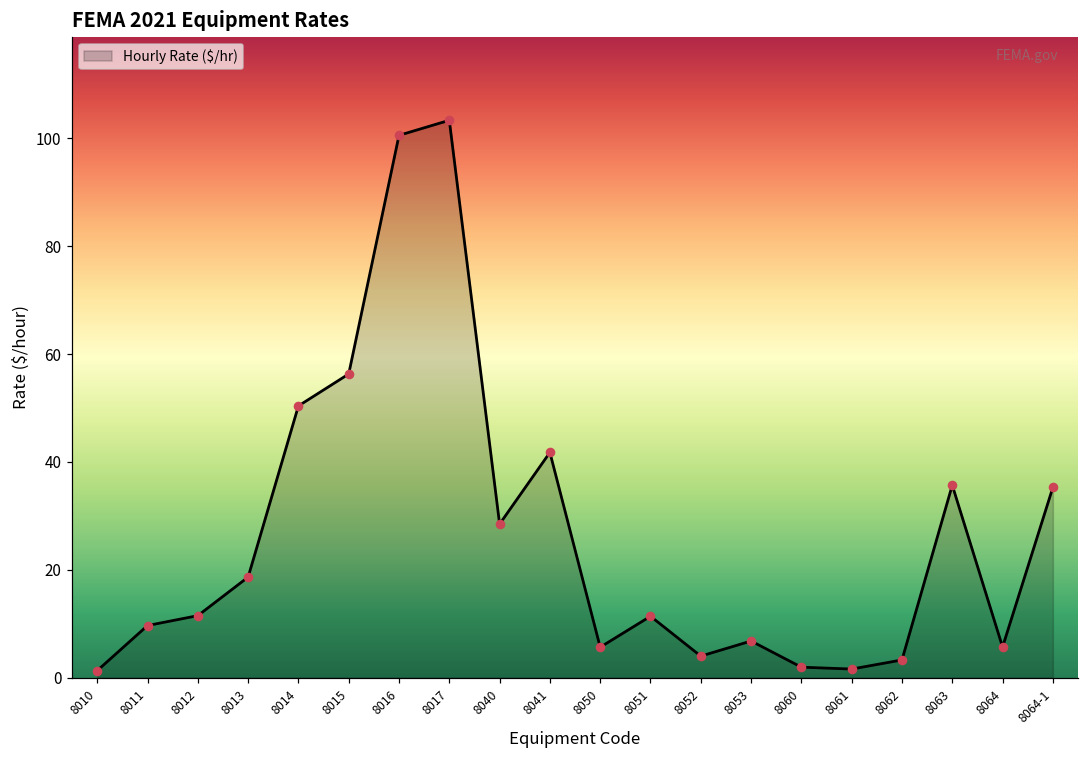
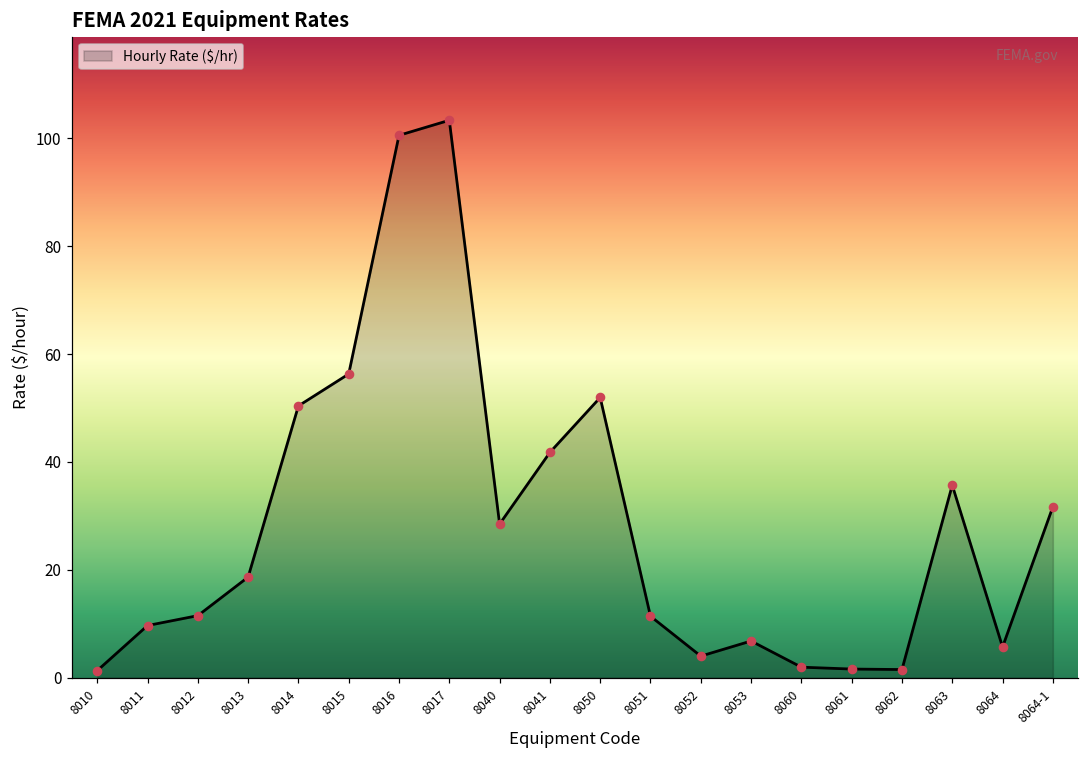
8050: 6 -> 52
8062: 3 -> 2
8064-1: 35 -> 32
